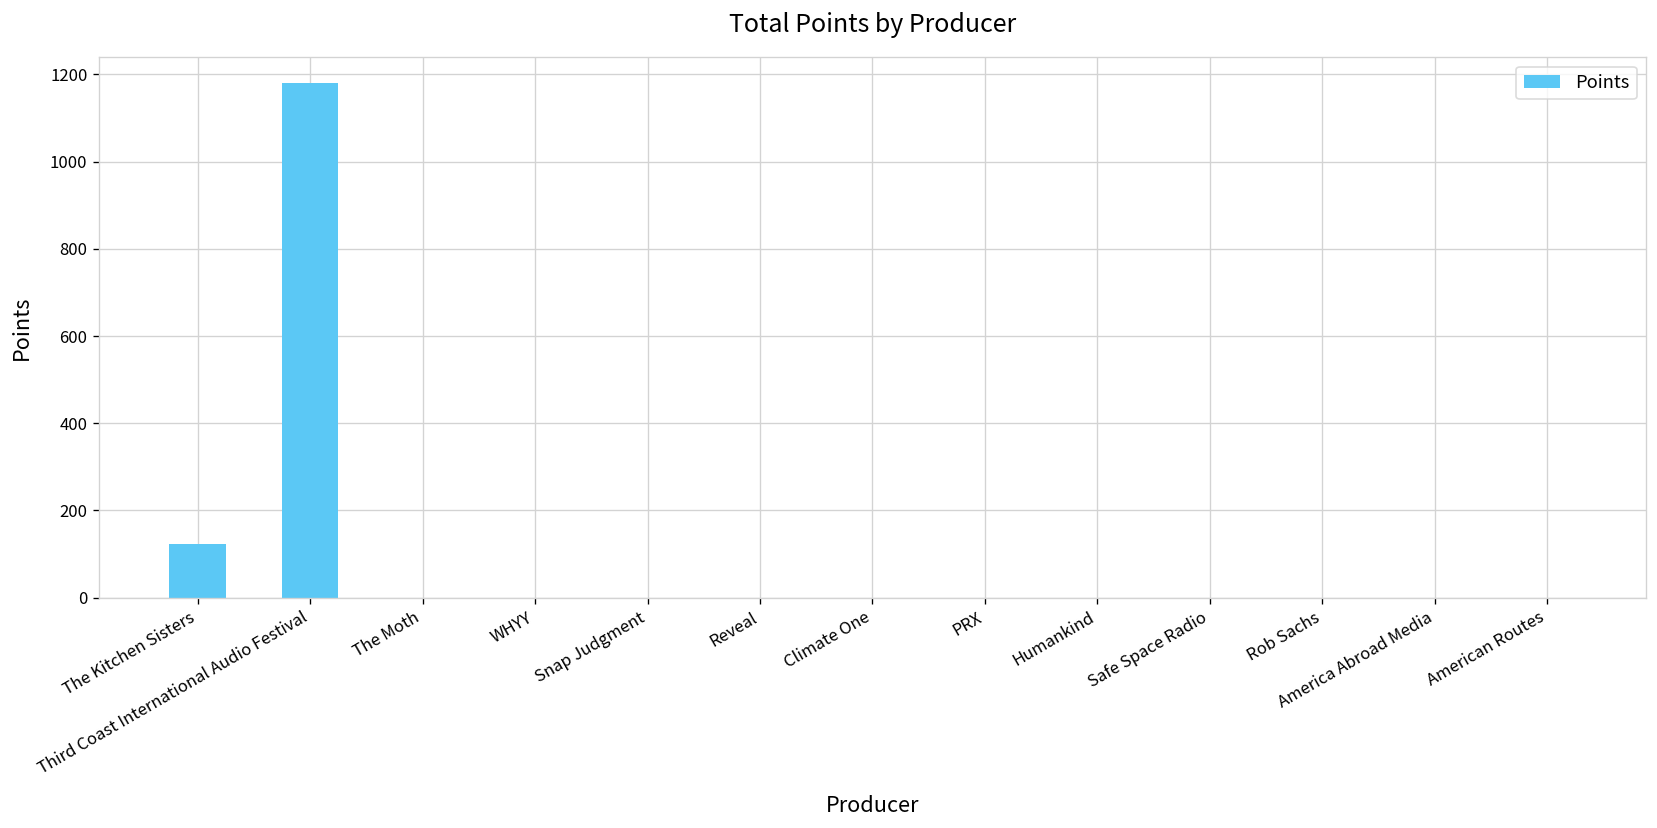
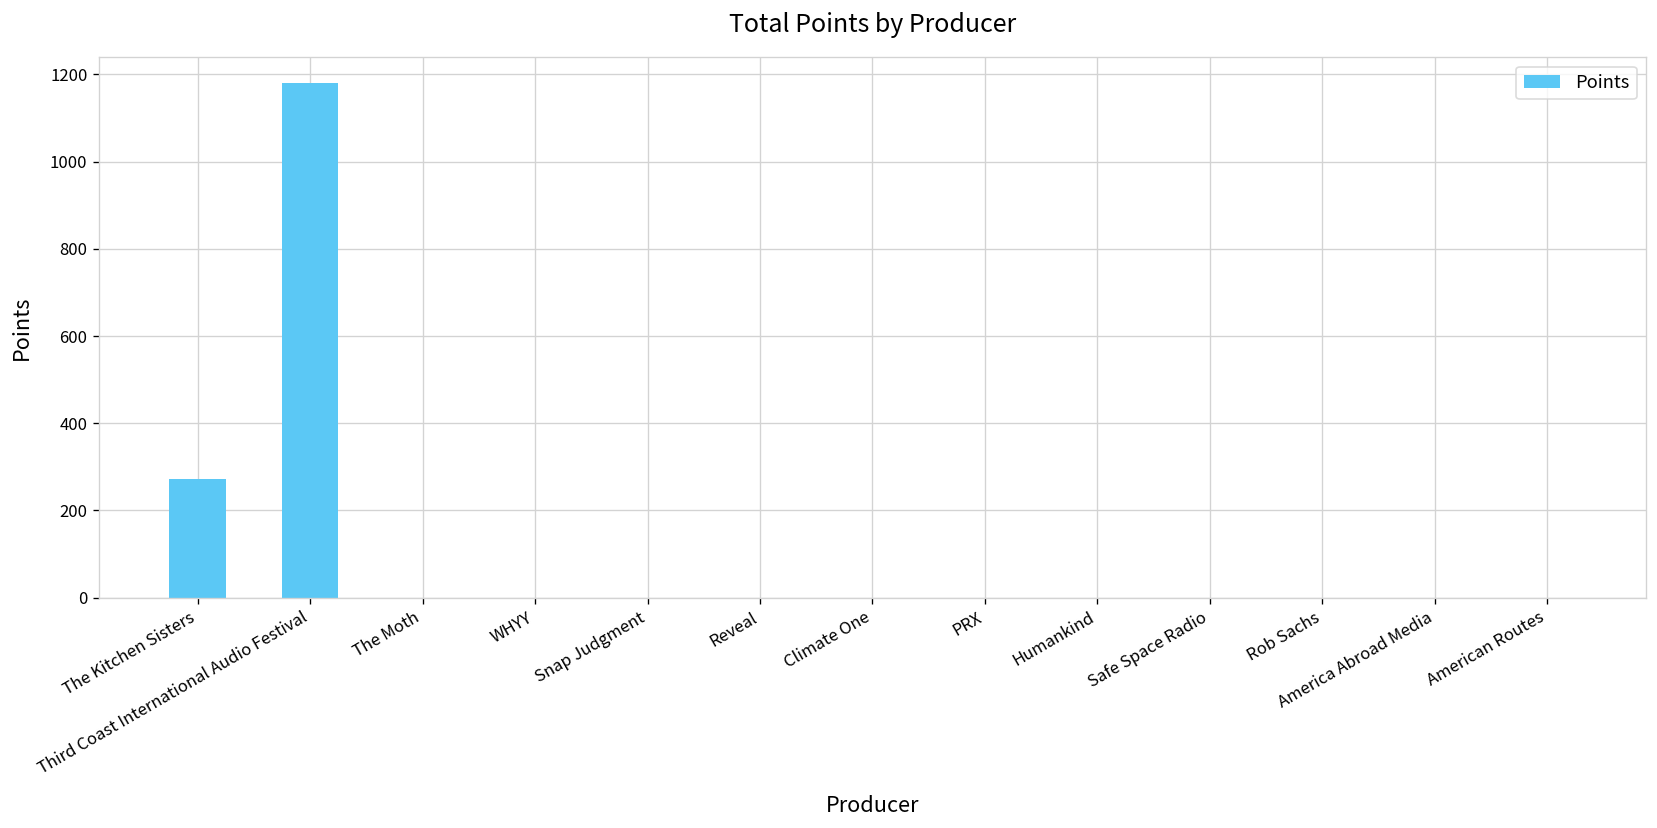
The Kitchen Sisters: 120 -> 270
